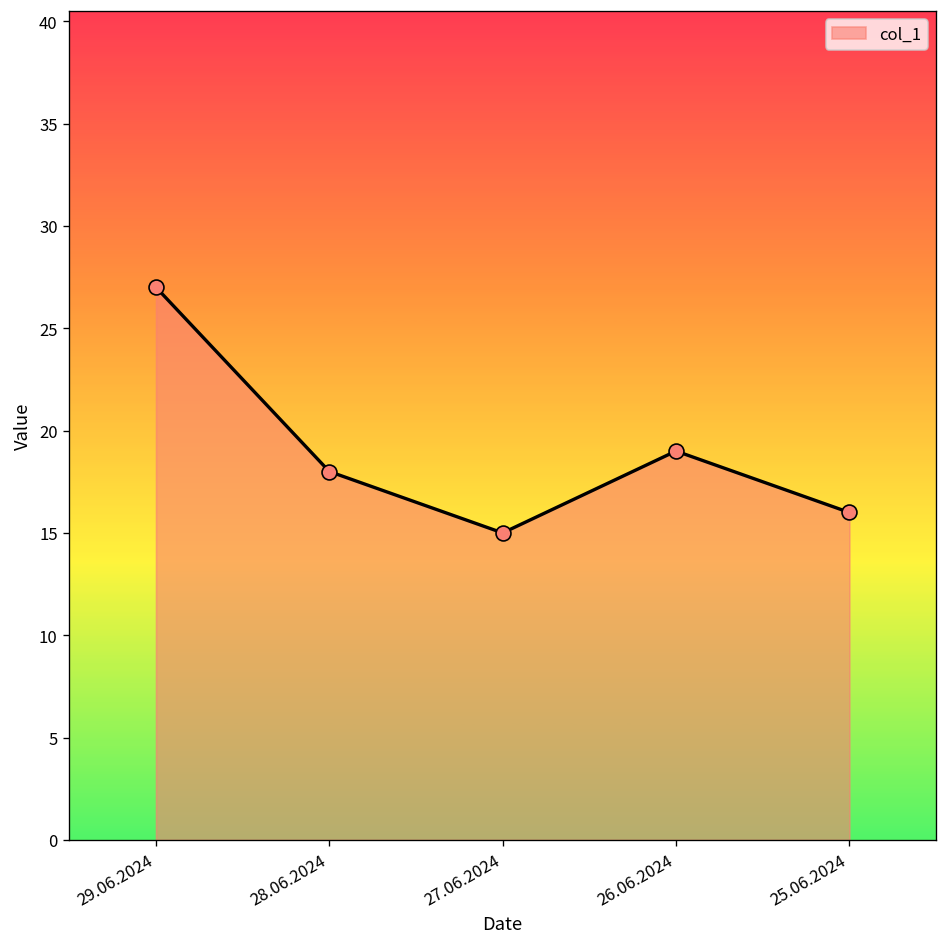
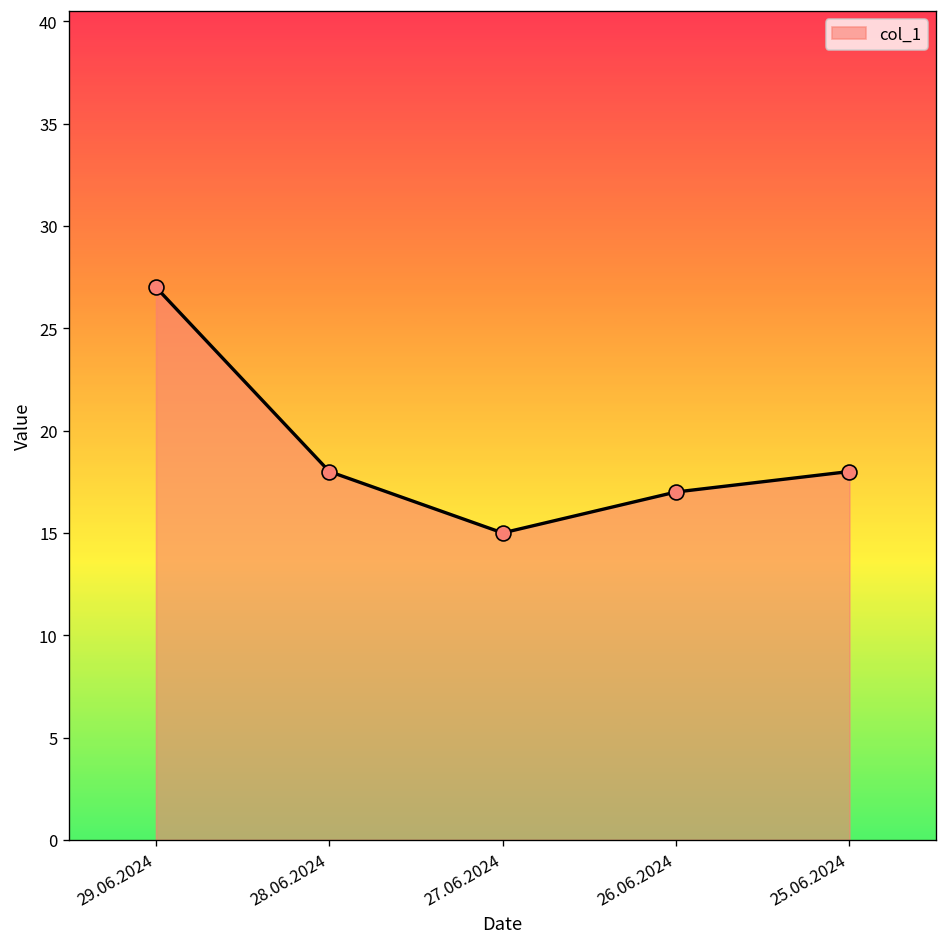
26.06.2024: 19 -> 17
25.06.2024: 16 -> 18
